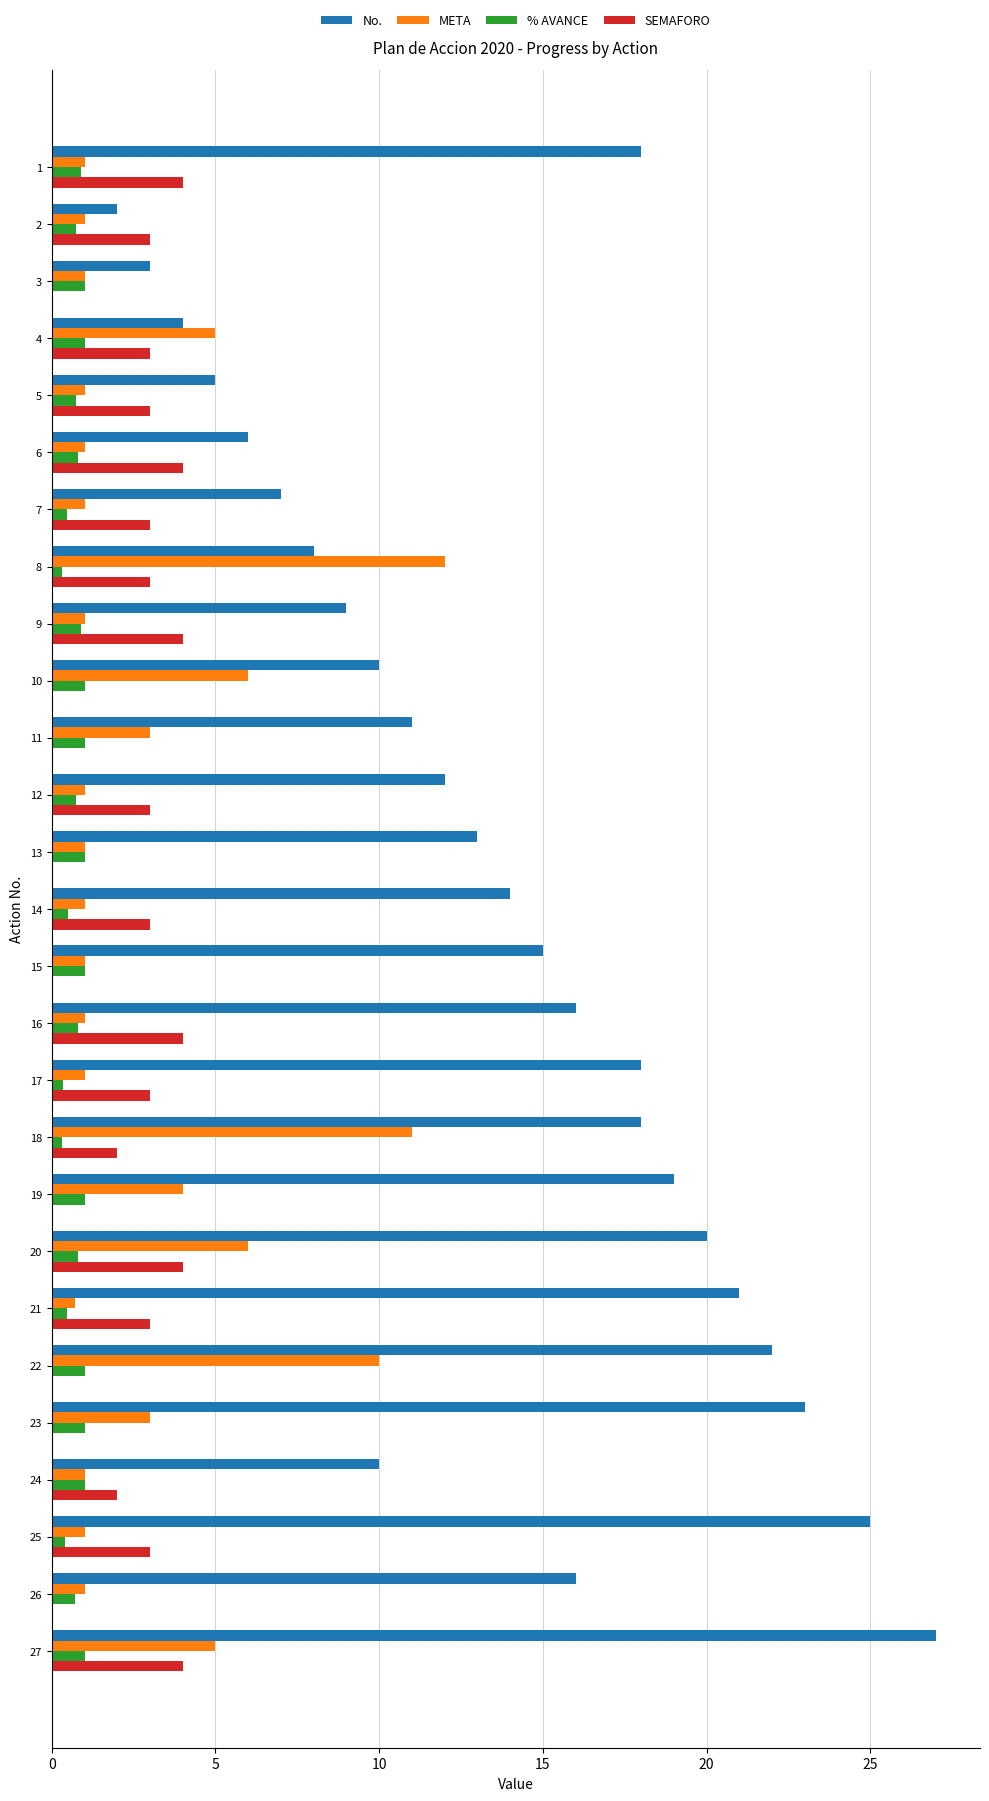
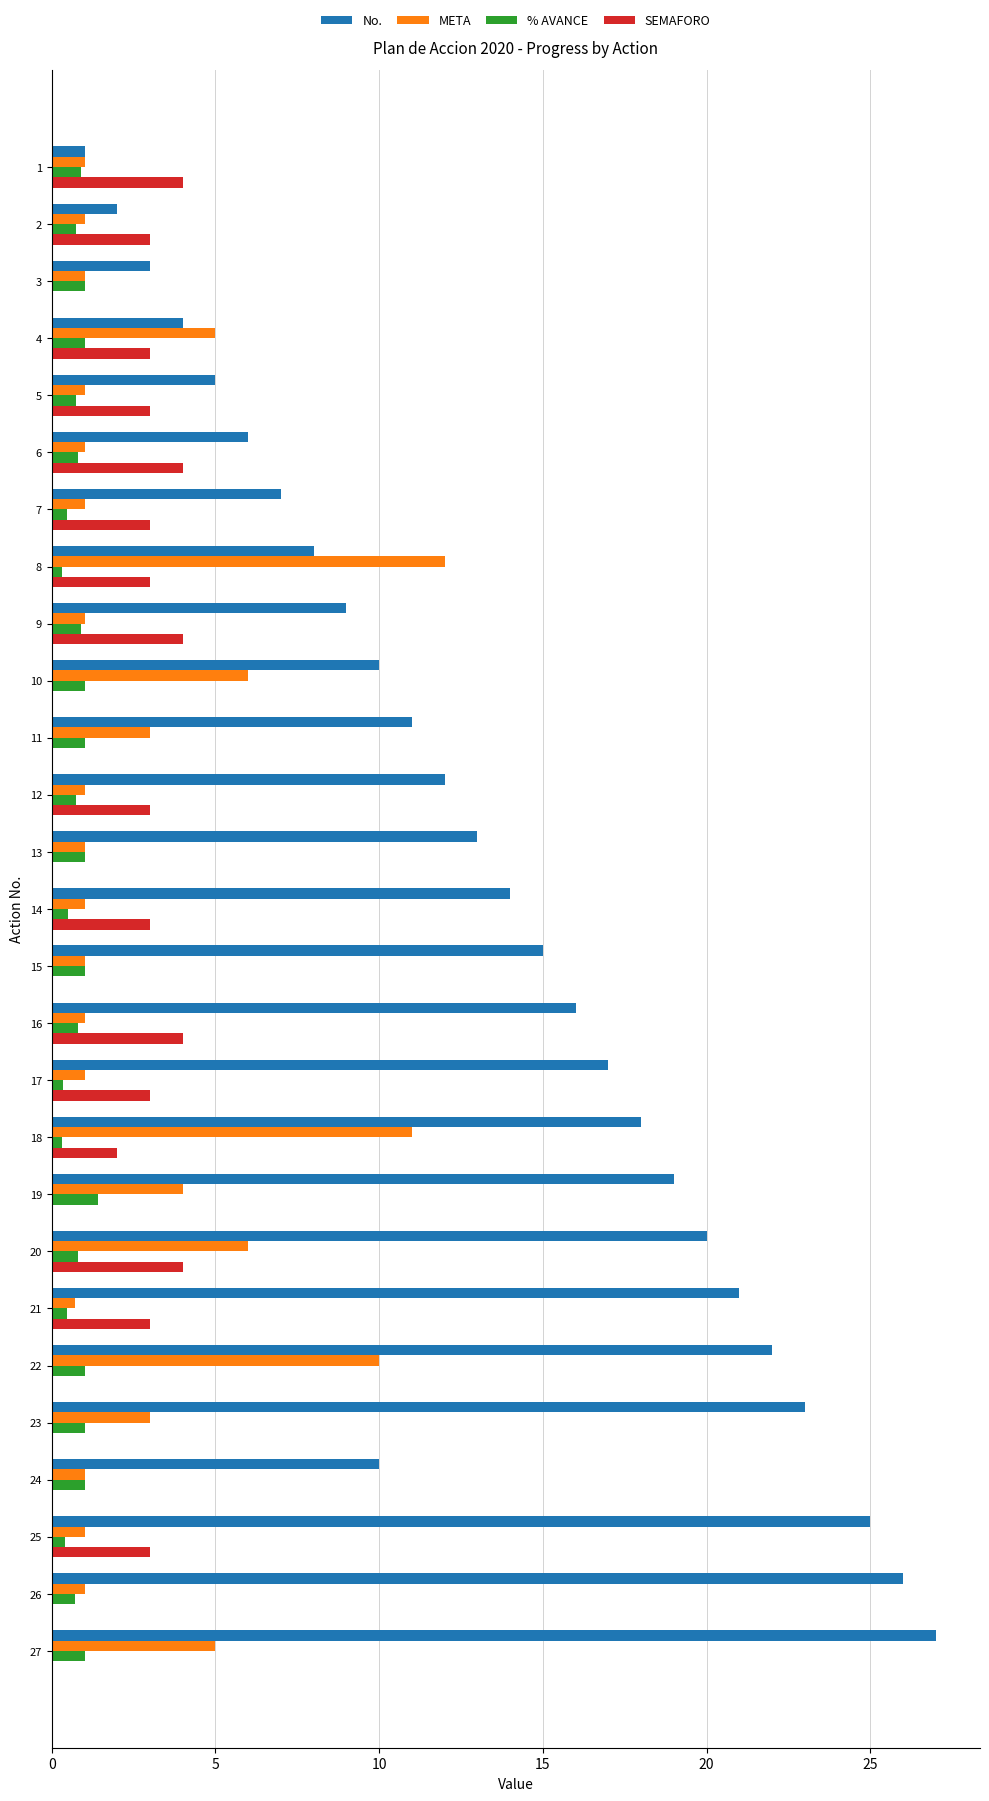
No., 1: 18 -> 1
No., 17: 18 -> 17
% AVANCE, 19: 1.0 -> 1.4
SEMAFORO, 24: 2 -> 0
No., 26: 16 -> 26
SEMAFORO, 27: 4 -> 0
